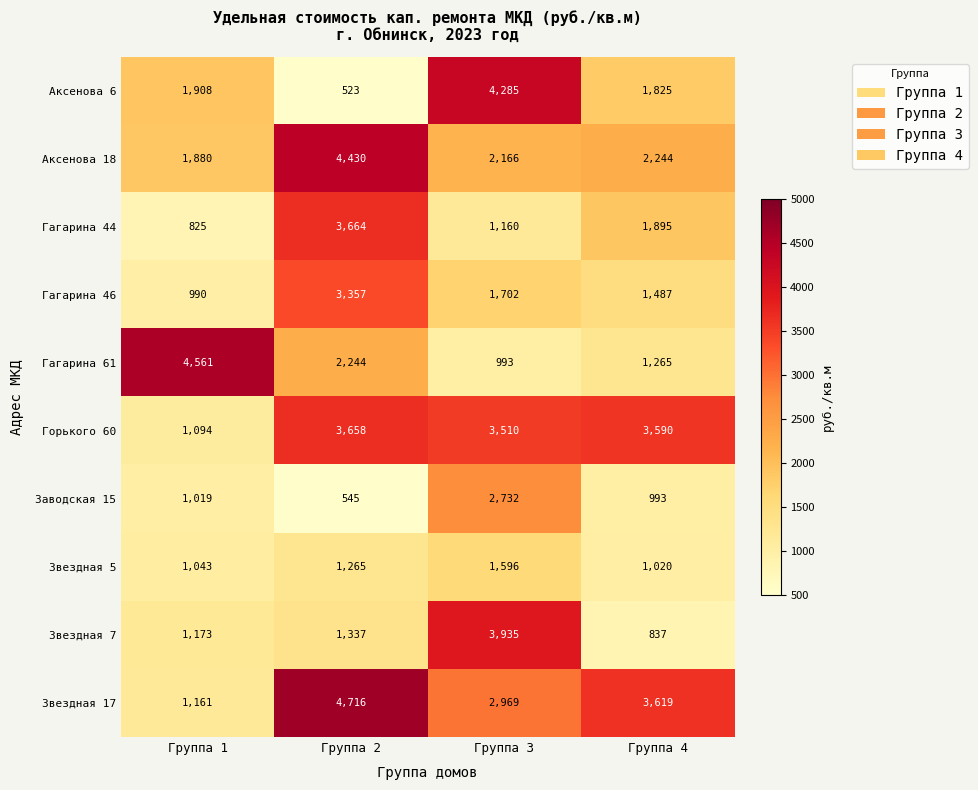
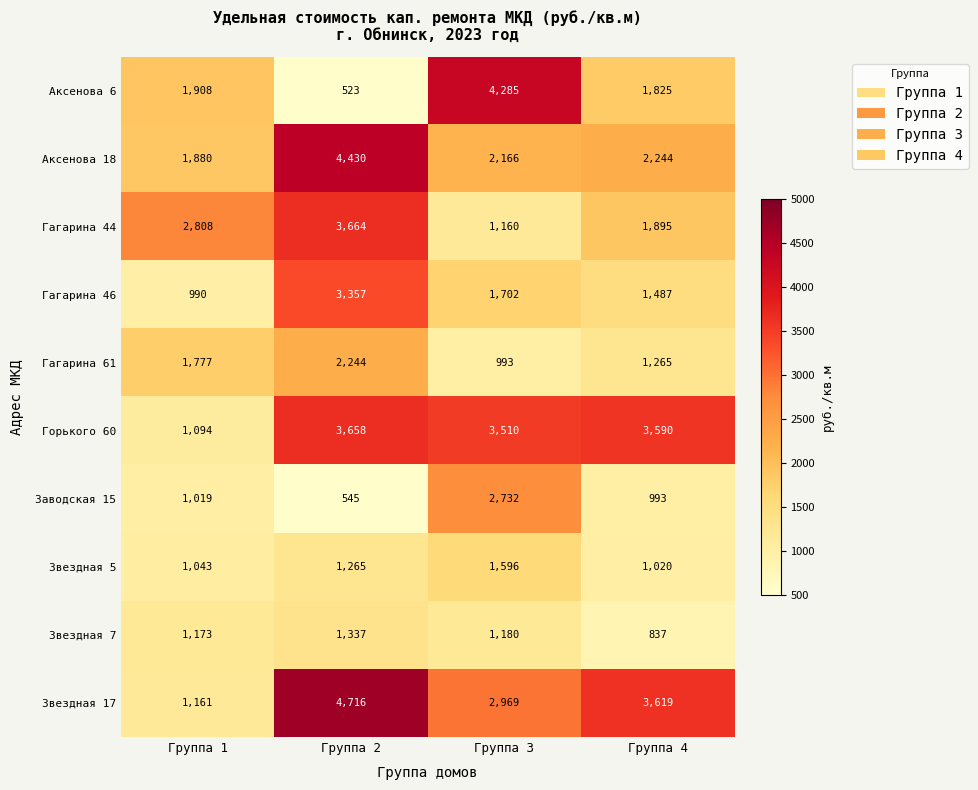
Гагарина 44, Группа 1: 825 -> 2,808
Гагарина 61, Группа 1: 4,561 -> 1,777
Звездная 7, Группа 3: 3,935 -> 1,180
